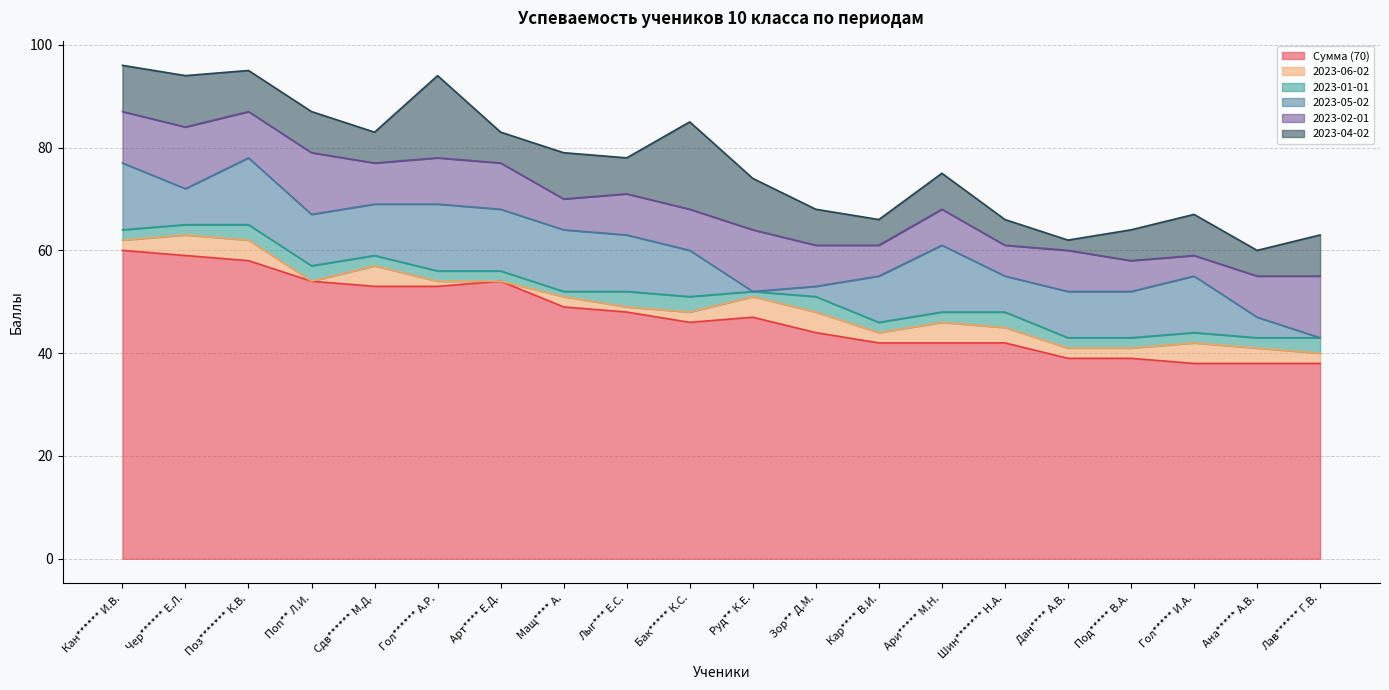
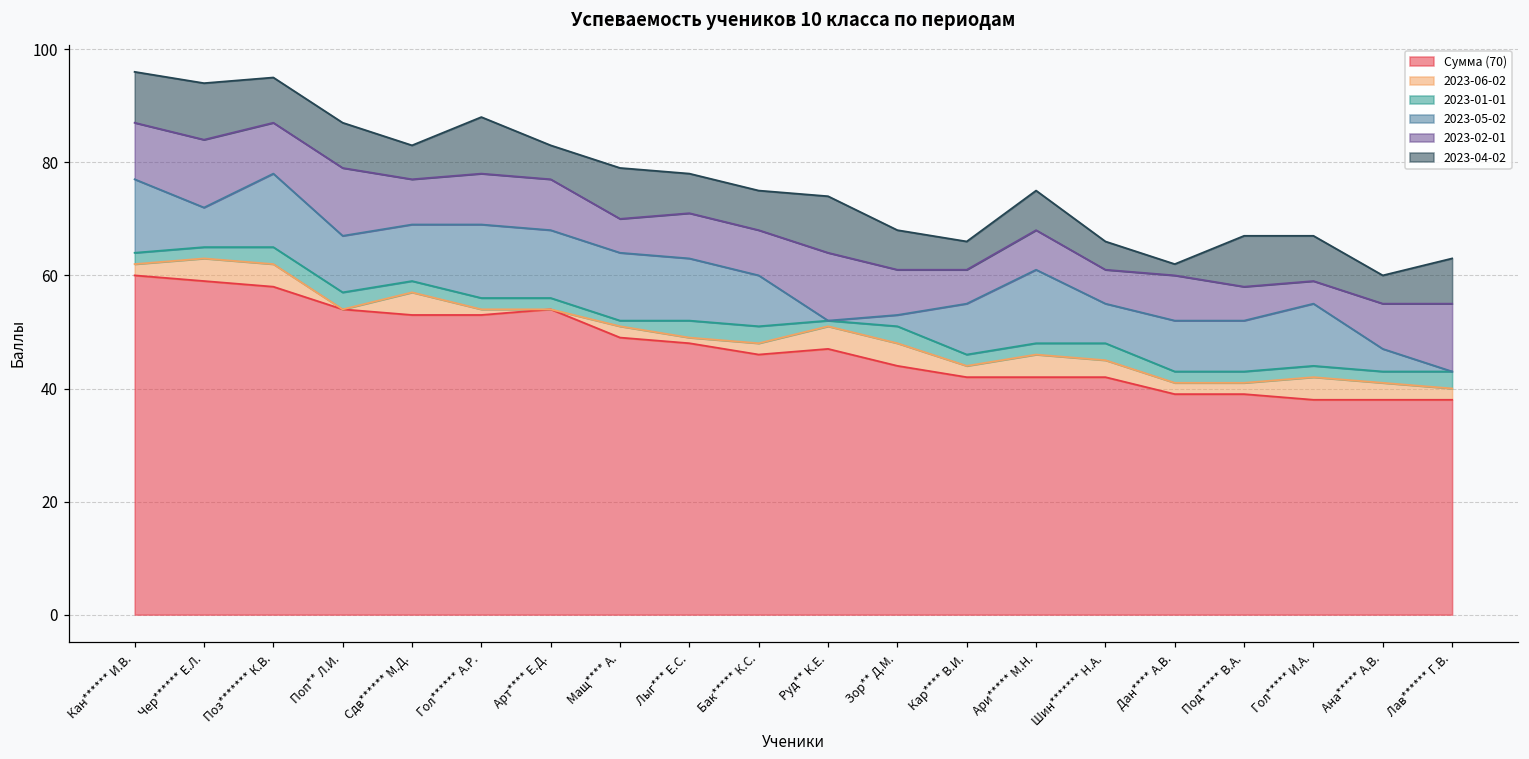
2023-04-02, Гол****** А.Р.: 16 -> 10
2023-04-02, Бак***** К.С.: 17 -> 7
2023-04-02, Под***** В.А.: 6 -> 9
